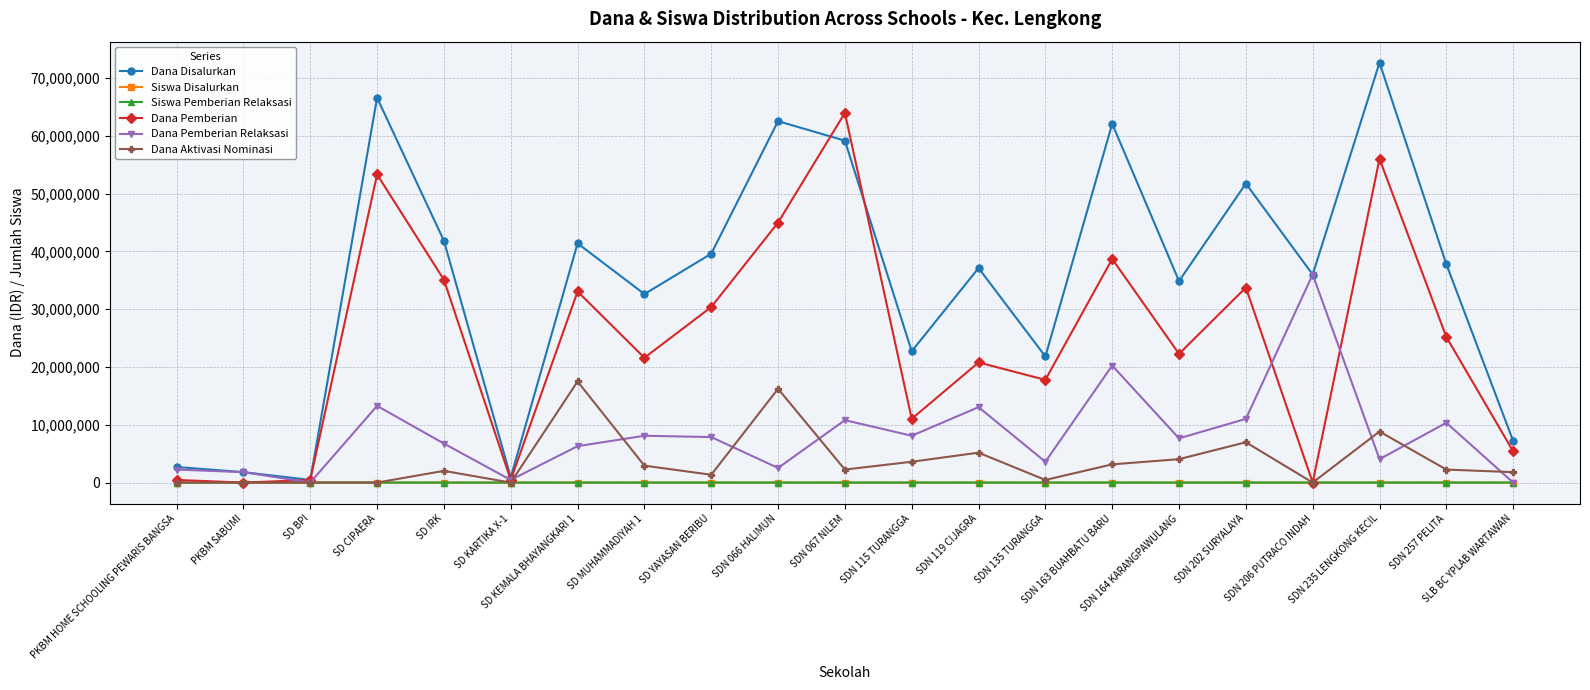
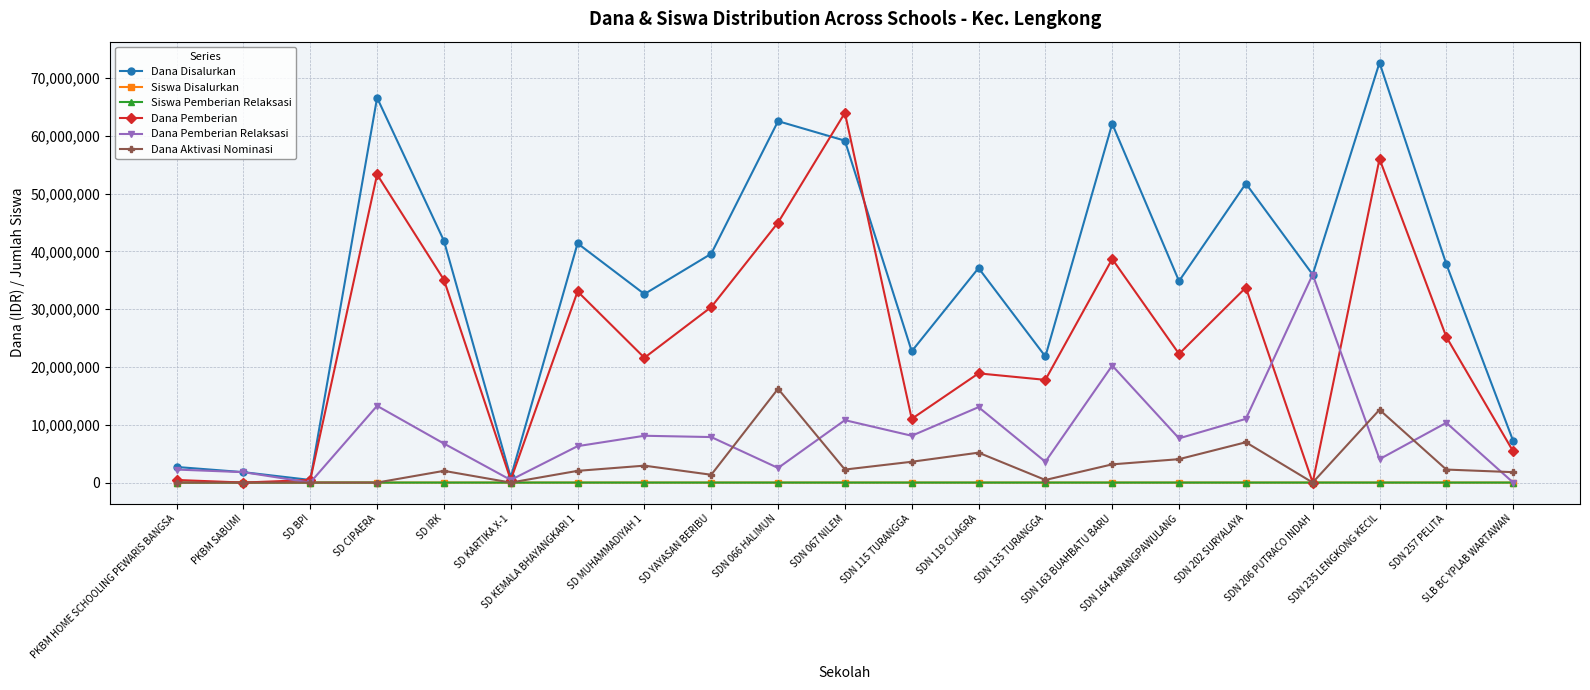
Dana Aktivasi Nominasi, SD KEMALA BHAYANGKARI 1: 17,000,000 -> 2,000,000
Dana Pemberian, SDN 119 CIJAGRA: 21,000,000 -> 19,000,000
Dana Aktivasi Nominasi, SDN 235 LENGKONG KECIL: 9,000,000 -> 13,000,000
